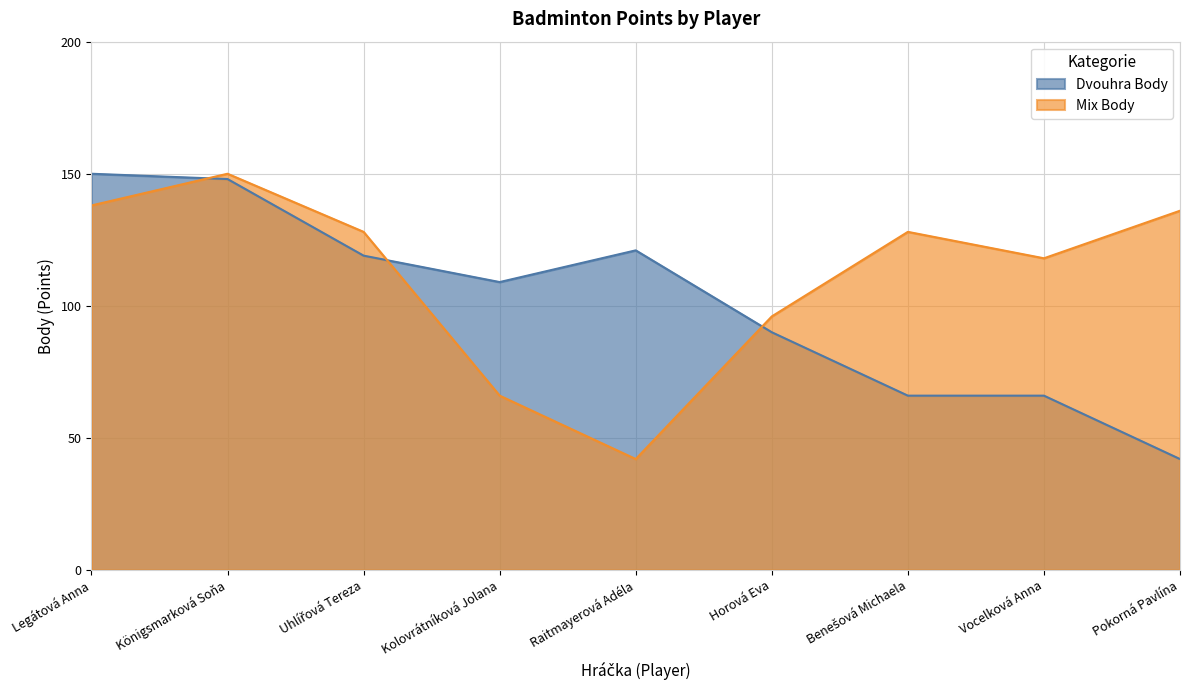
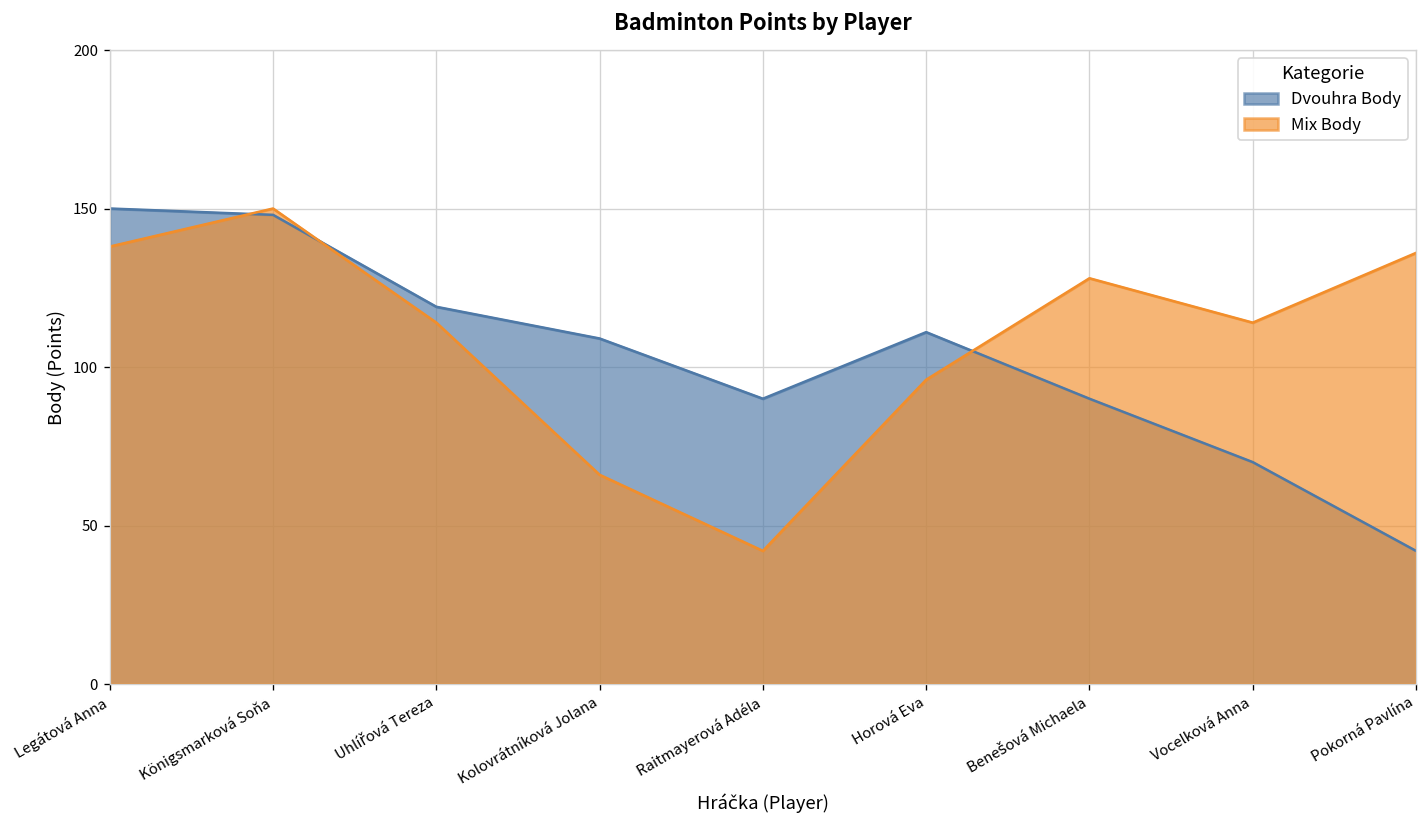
Mix Body, Uhlířová Tereza: 128 -> 114
Dvouhra Body, Raitmayerová Adéla: 121 -> 90
Dvouhra Body, Horová Eva: 90 -> 111
Dvouhra Body, Benešová Michaela: 66 -> 90
Dvouhra Body, Vocelková Anna: 66 -> 70
Mix Body, Vocelková Anna: 118 -> 114
